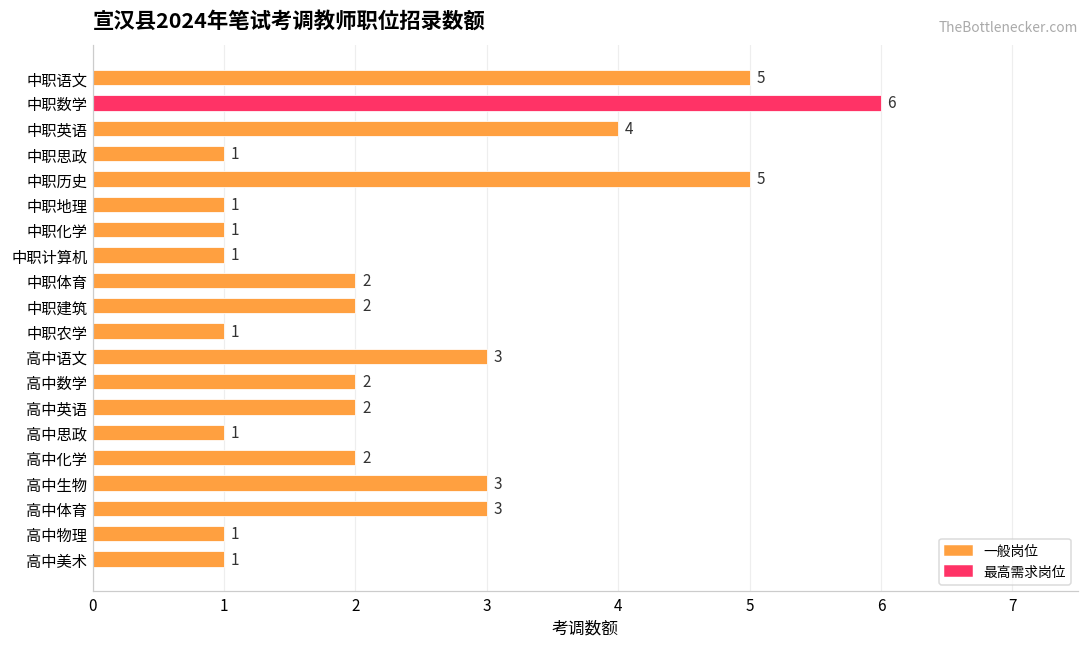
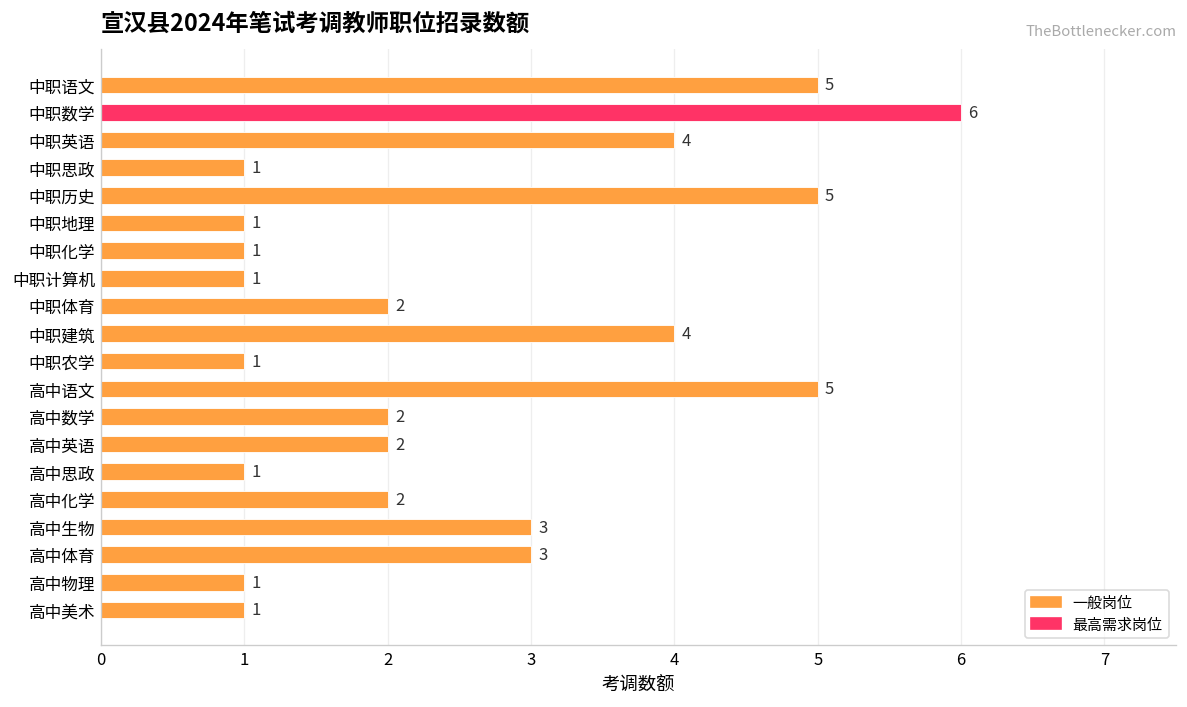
中职建筑: 2 -> 4
高中语文: 3 -> 5
